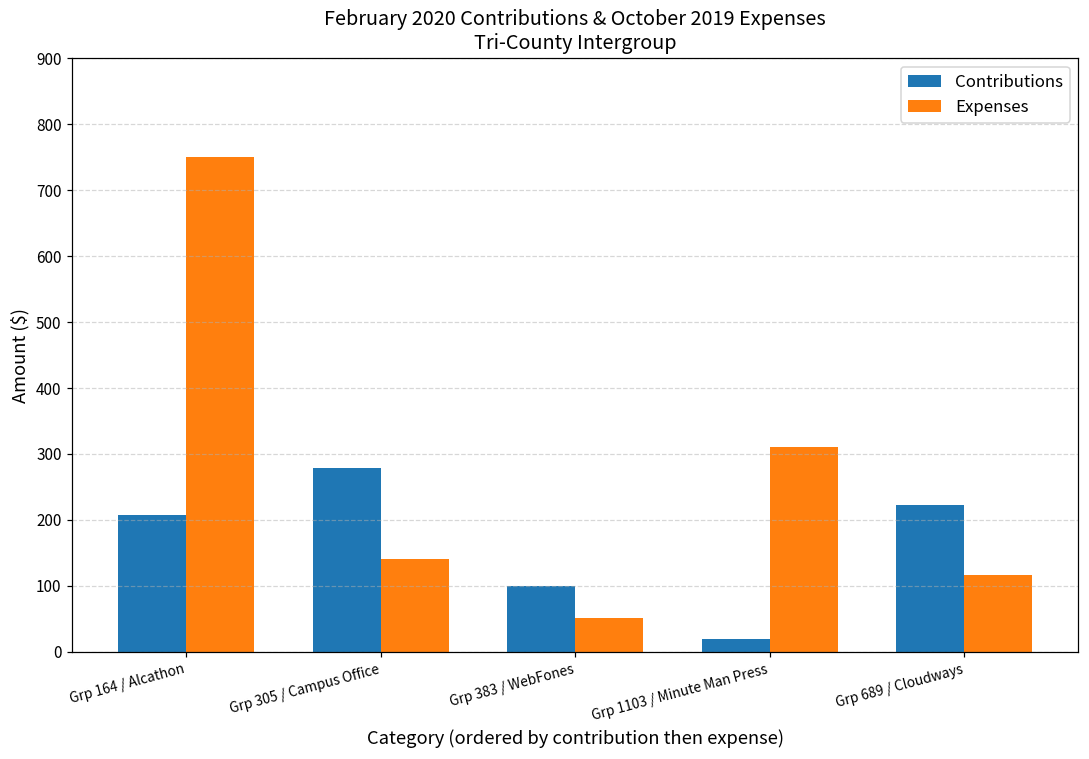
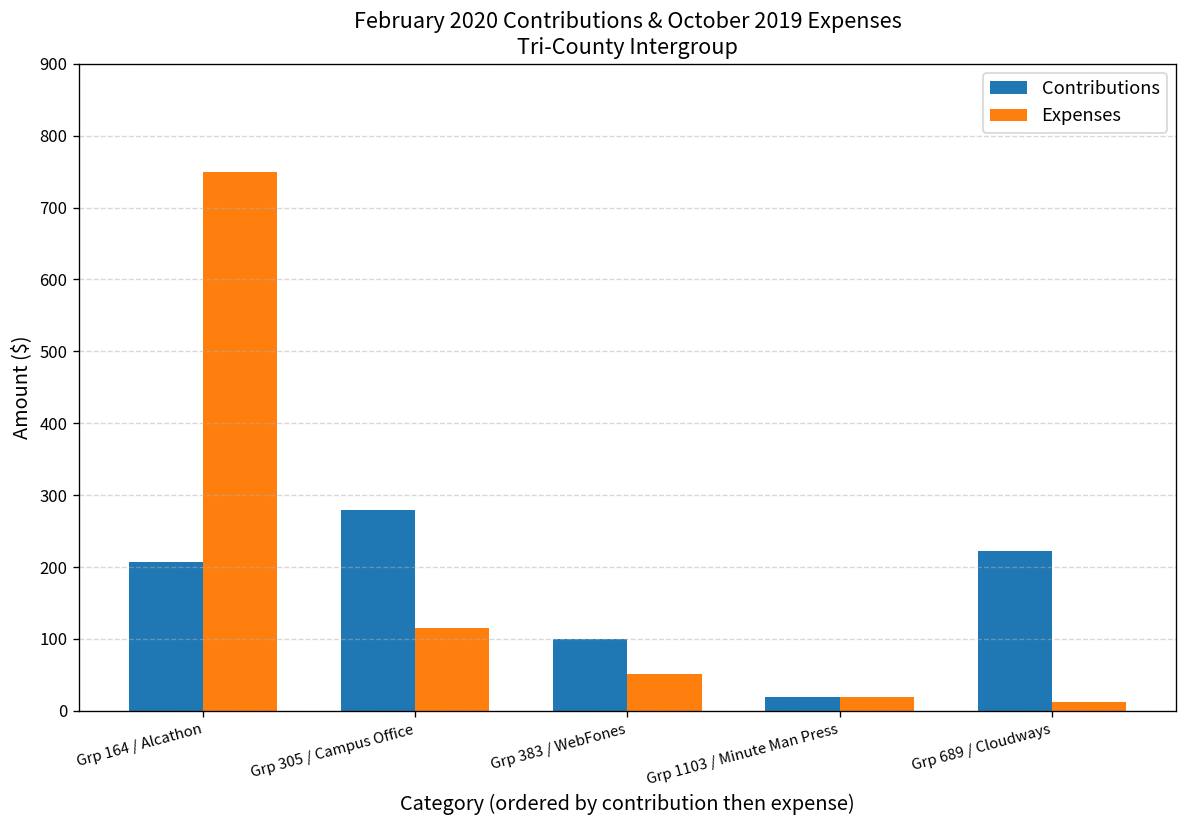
Expenses, Grp 305 / Campus Office: 140 -> 120
Expenses, Grp 1103 / Minute Man Press: 310 -> 20
Expenses, Grp 689 / Cloudways: 120 -> 10
